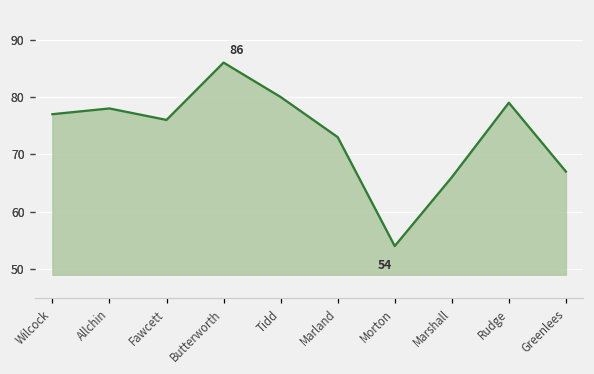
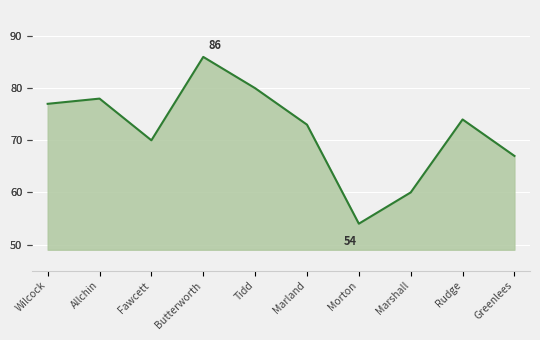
Fawcett: 76 -> 70
Marshall: 66 -> 60
Rudge: 79 -> 74
